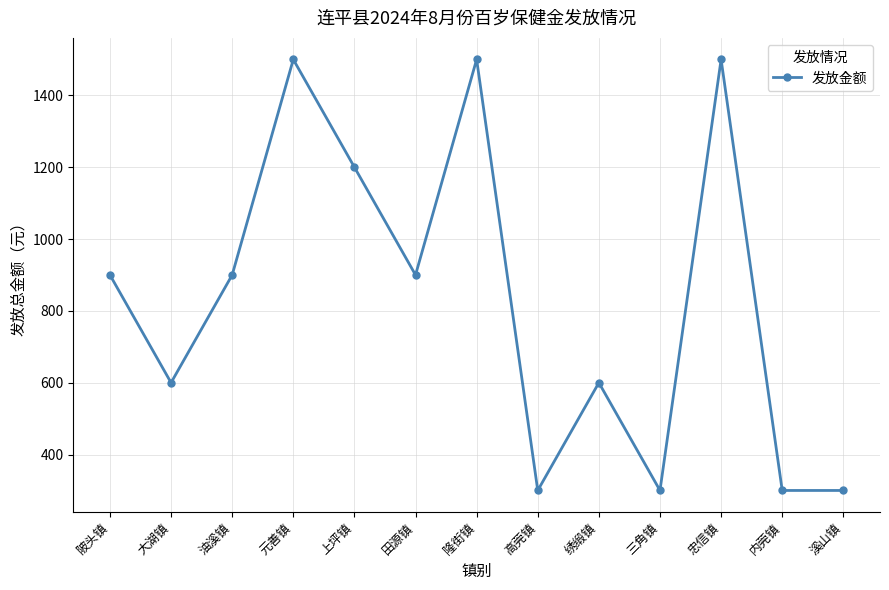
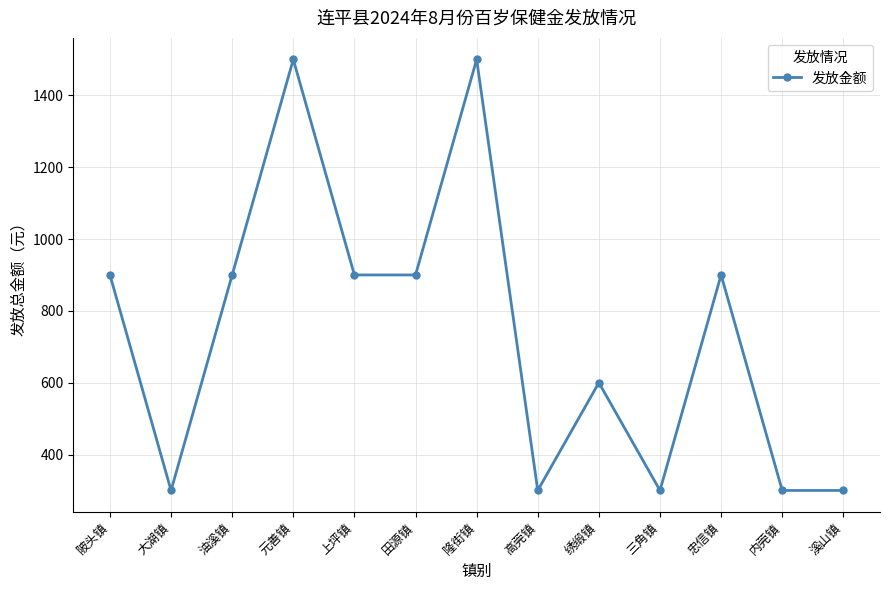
大湖镇: 600 -> 300
上坪镇: 1200 -> 900
忠信镇: 1500 -> 900
